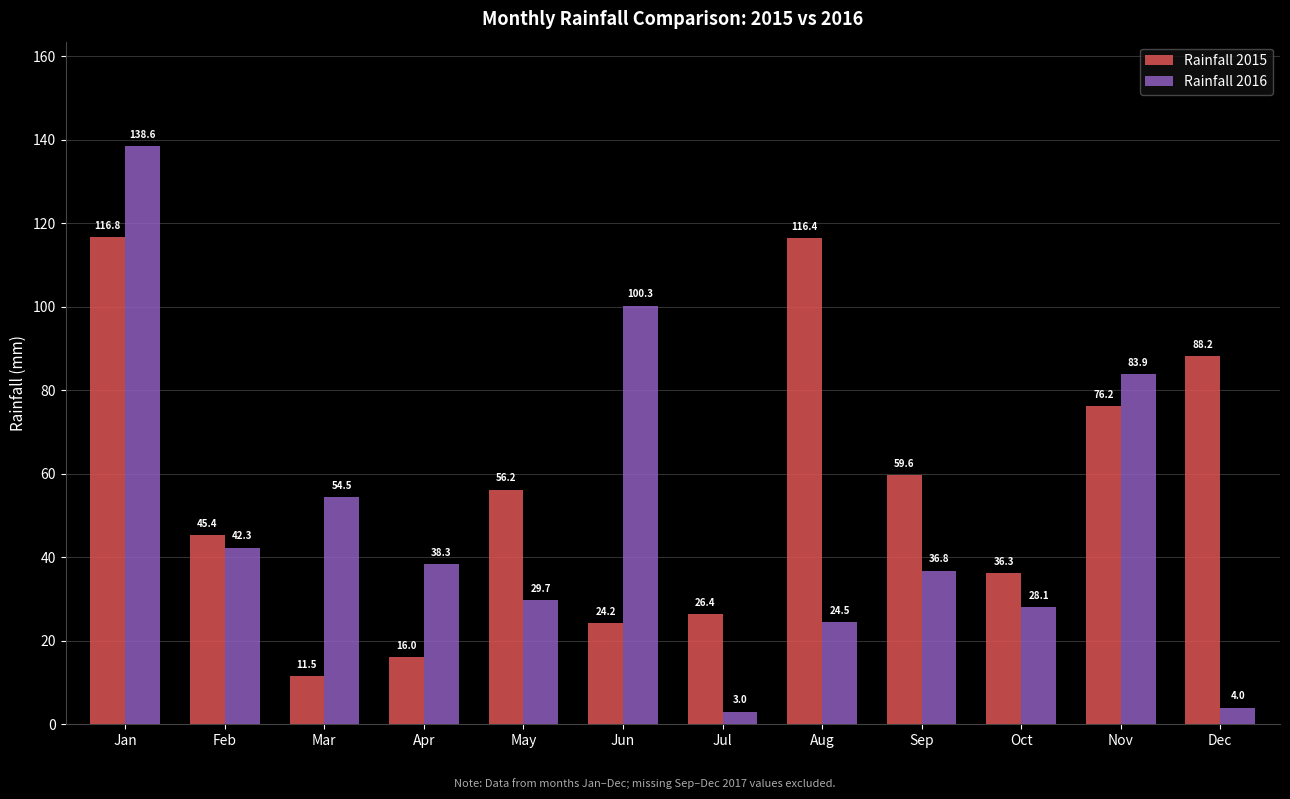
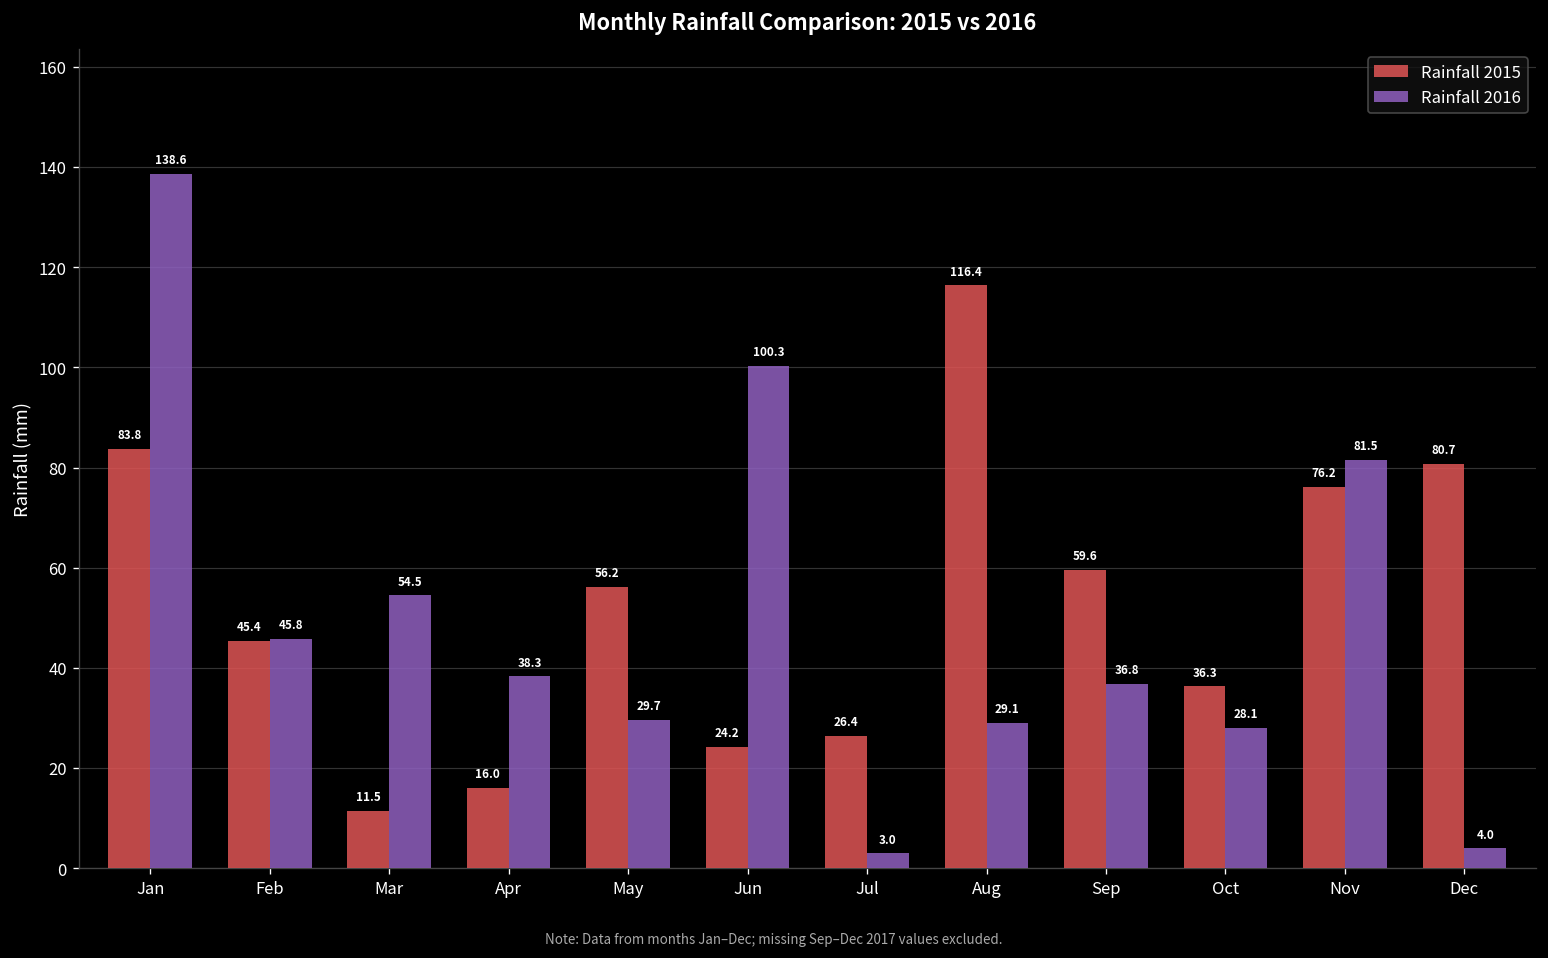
Rainfall 2015, Jan: 116.8 -> 83.8
Rainfall 2016, Feb: 42.3 -> 45.8
Rainfall 2016, Aug: 24.5 -> 29.1
Rainfall 2016, Nov: 83.9 -> 81.5
Rainfall 2015, Dec: 88.2 -> 80.7
